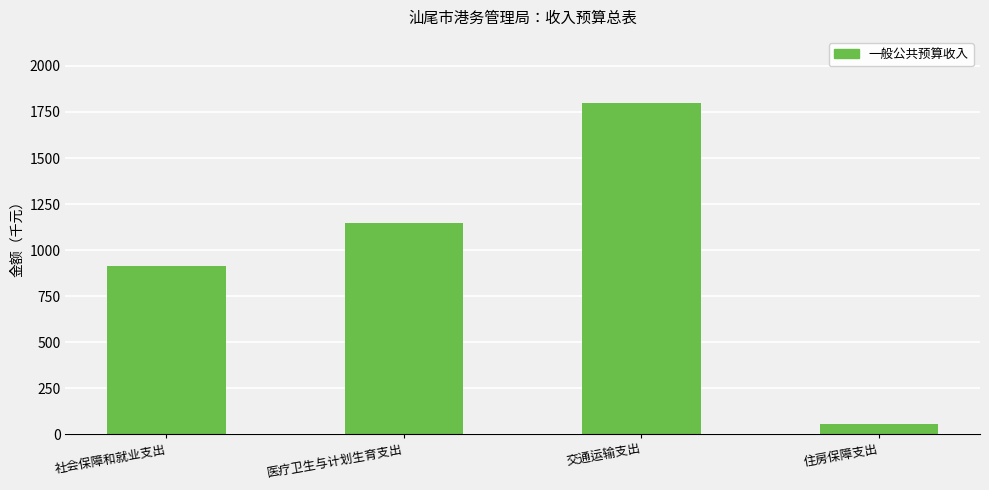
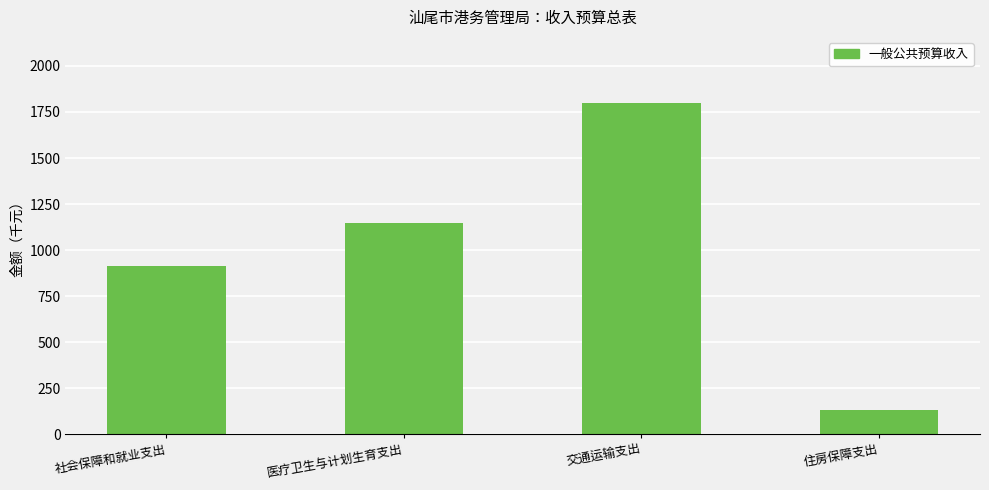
住房保障支出: 50 -> 130
